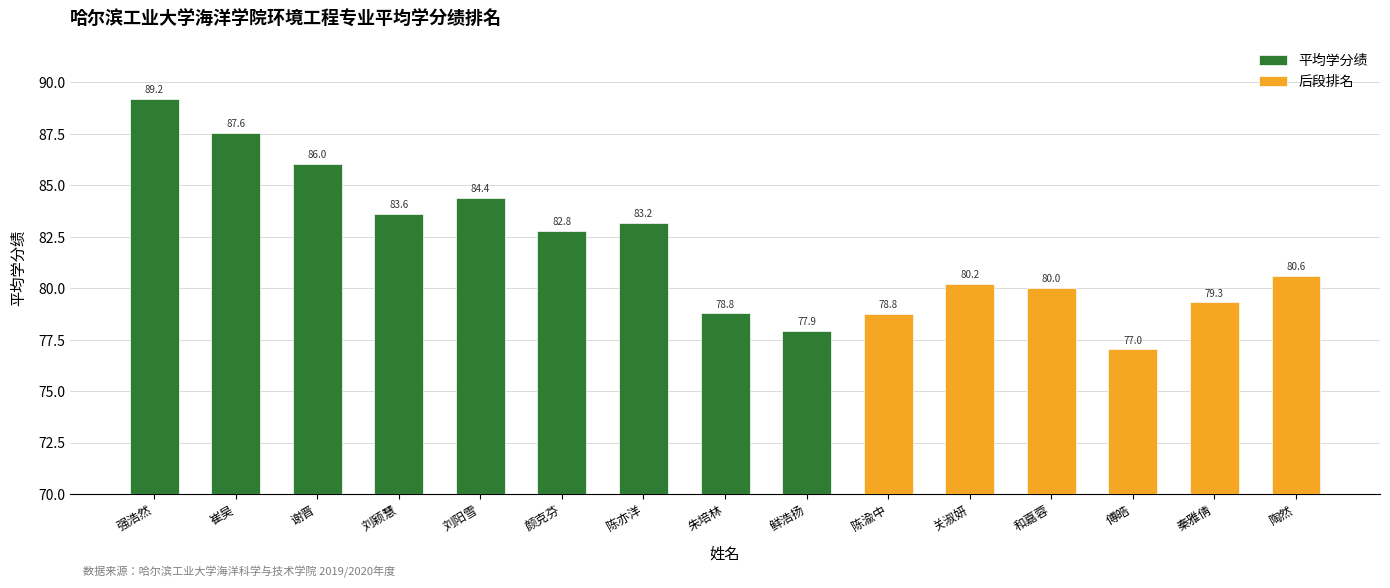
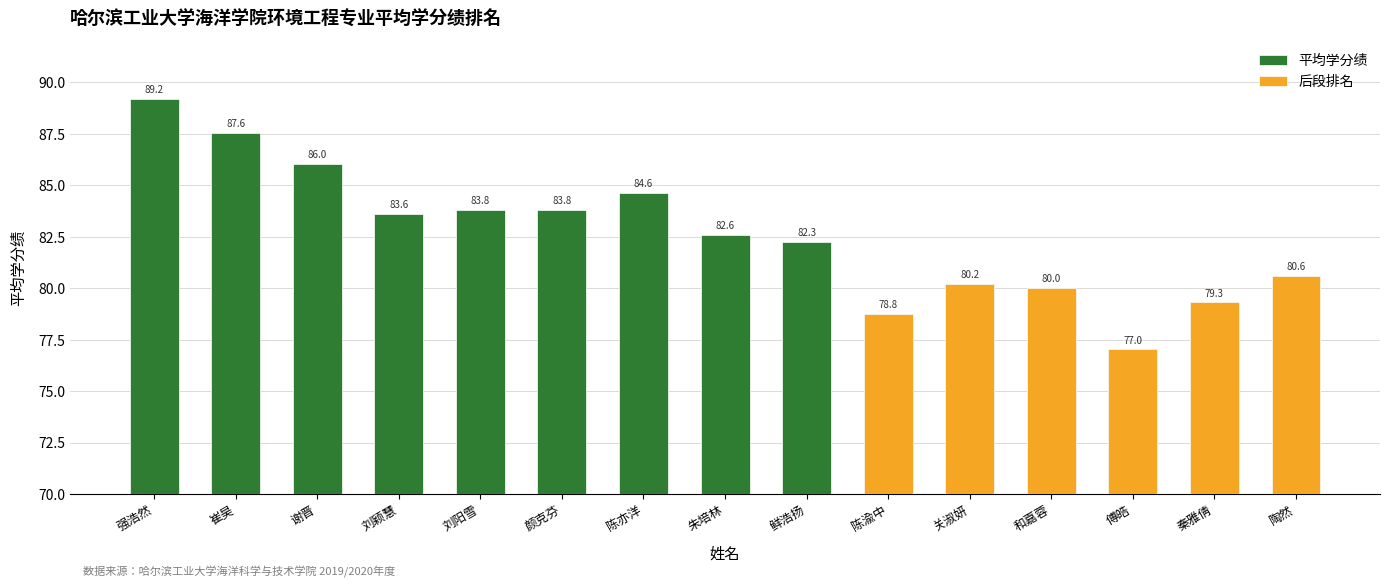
平均学分绩, 刘阳雪: 84.4 -> 83.8
平均学分绩, 颜克芬: 82.8 -> 83.8
平均学分绩, 陈亦洋: 83.2 -> 84.6
平均学分绩, 朱培林: 78.8 -> 82.6
平均学分绩, 鲜浩扬: 77.9 -> 82.3
